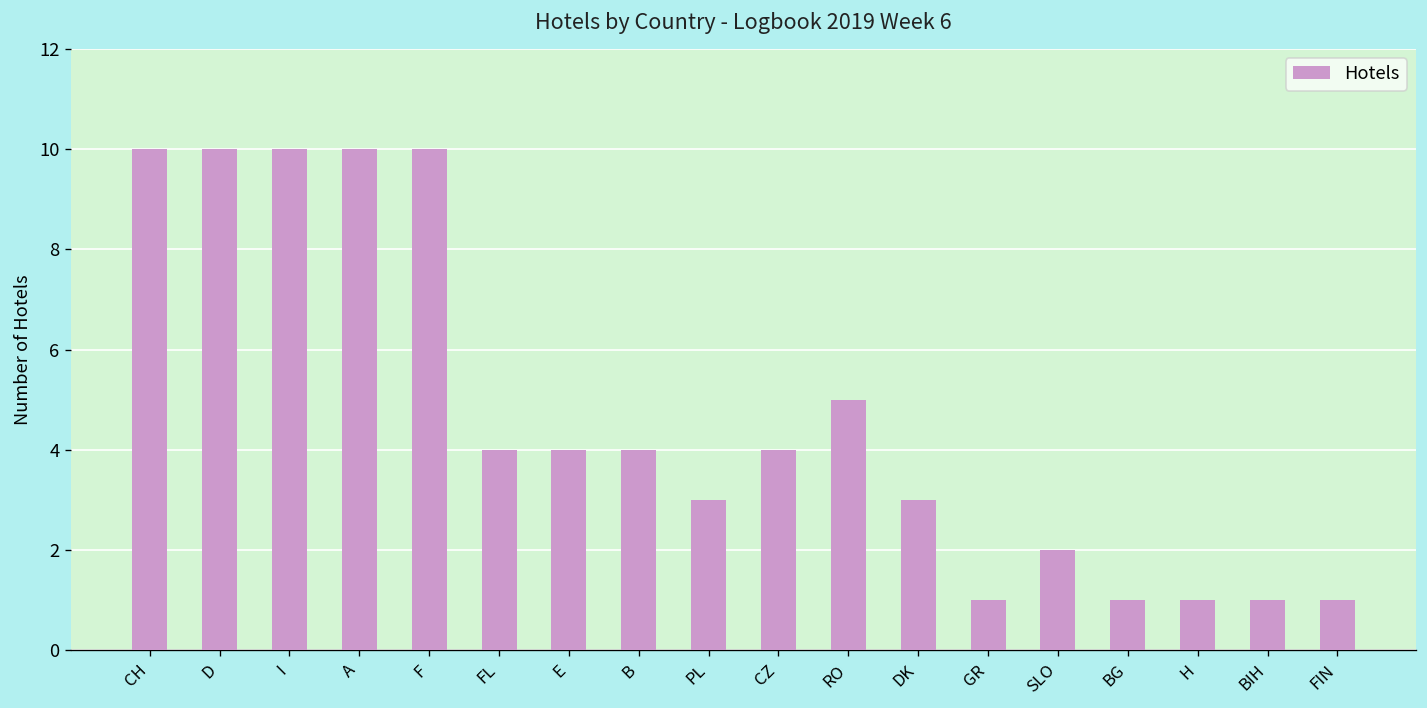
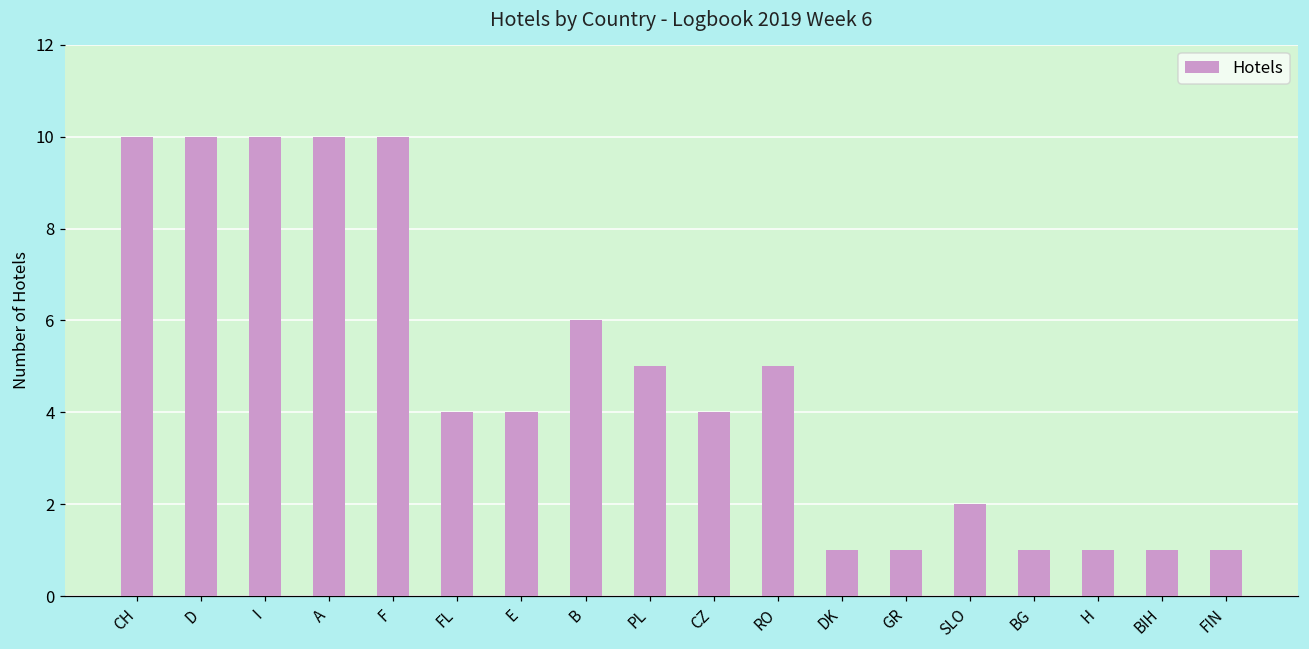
B: 4 -> 6
PL: 3 -> 5
DK: 3 -> 1
